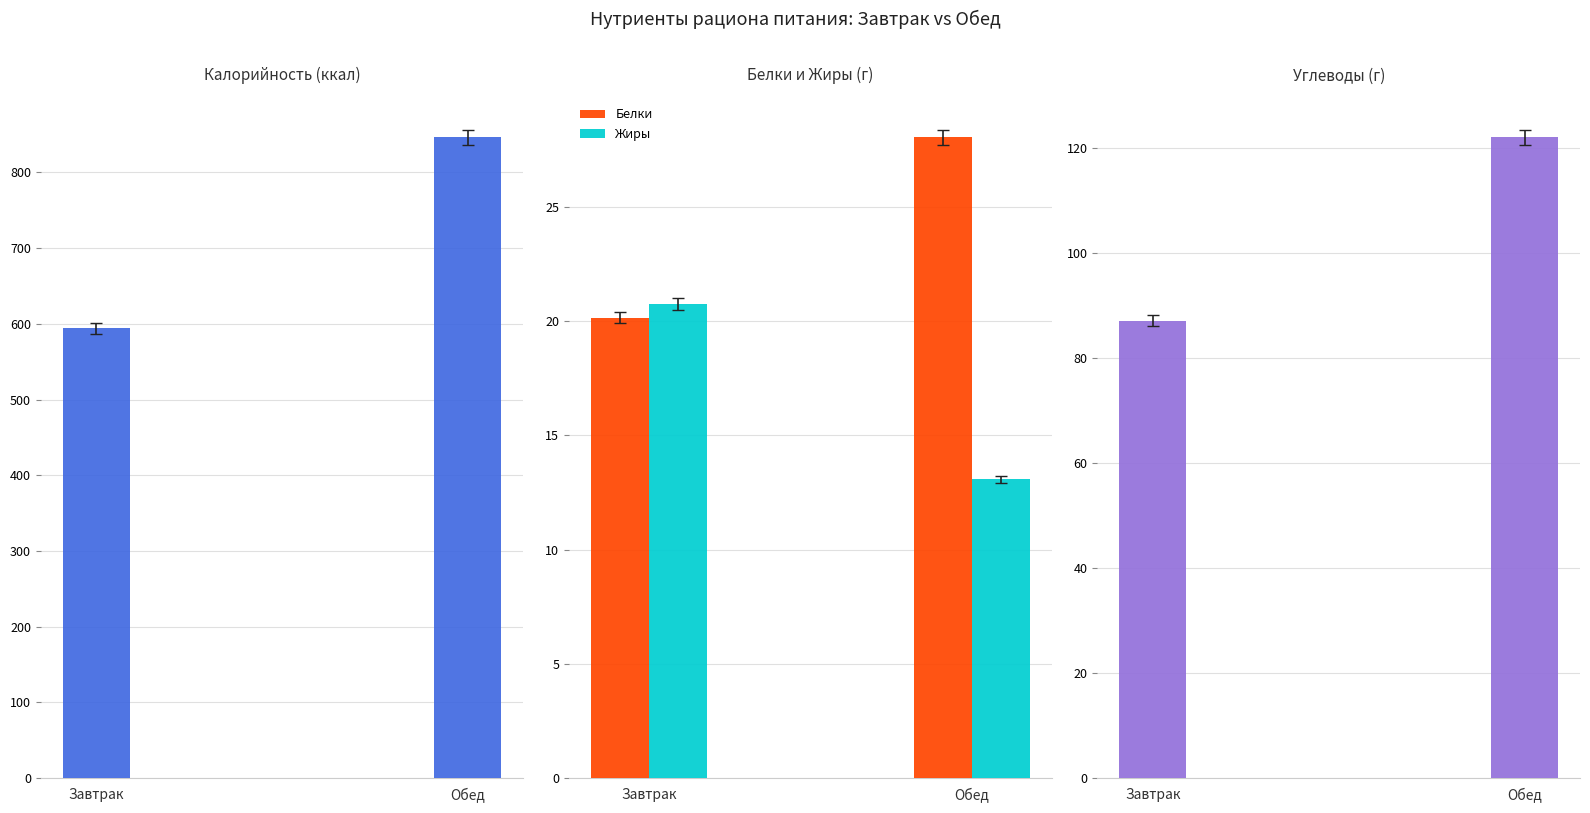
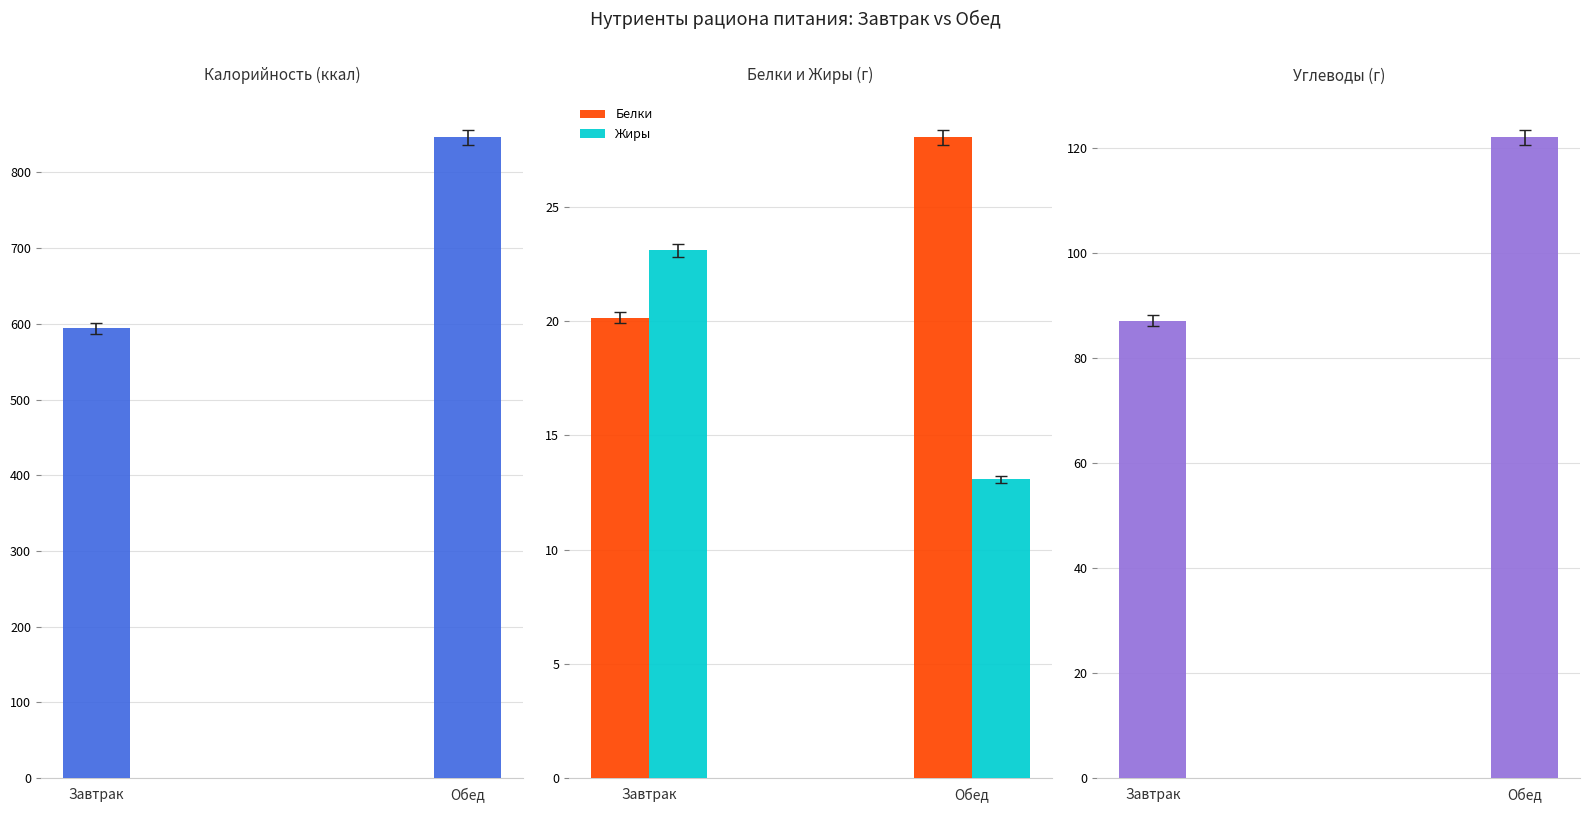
Белки и Жиры (г), Жиры, Завтрак: 20.7 -> 23.1
